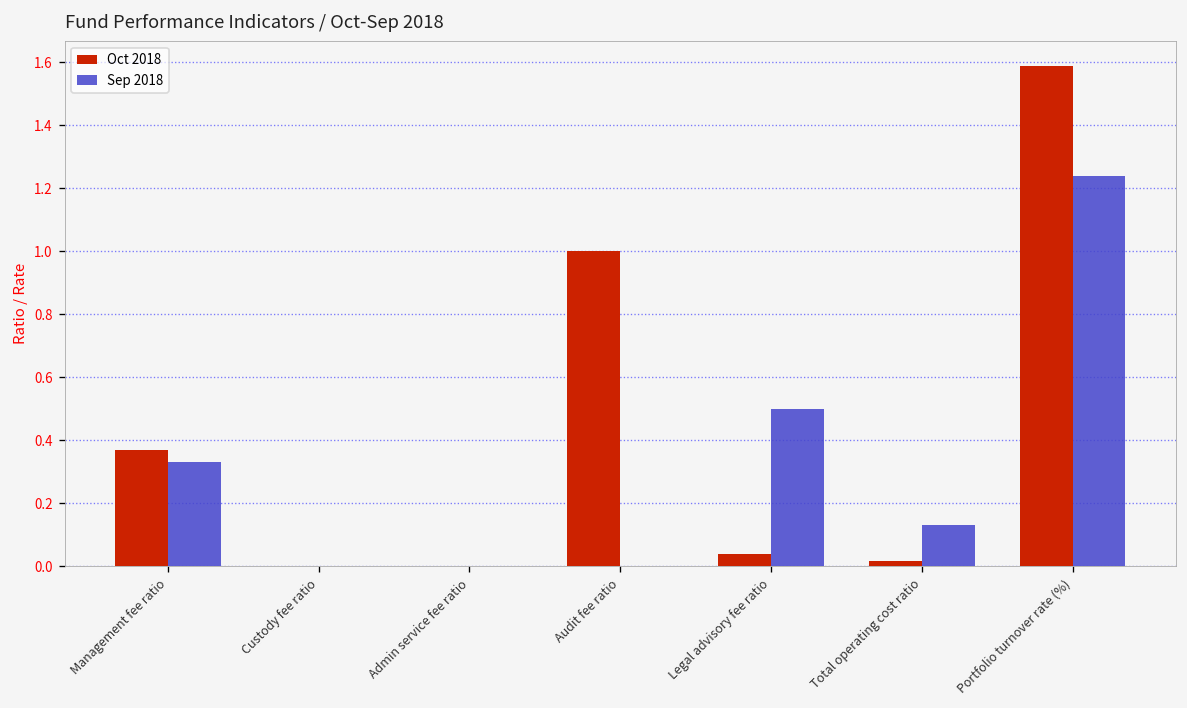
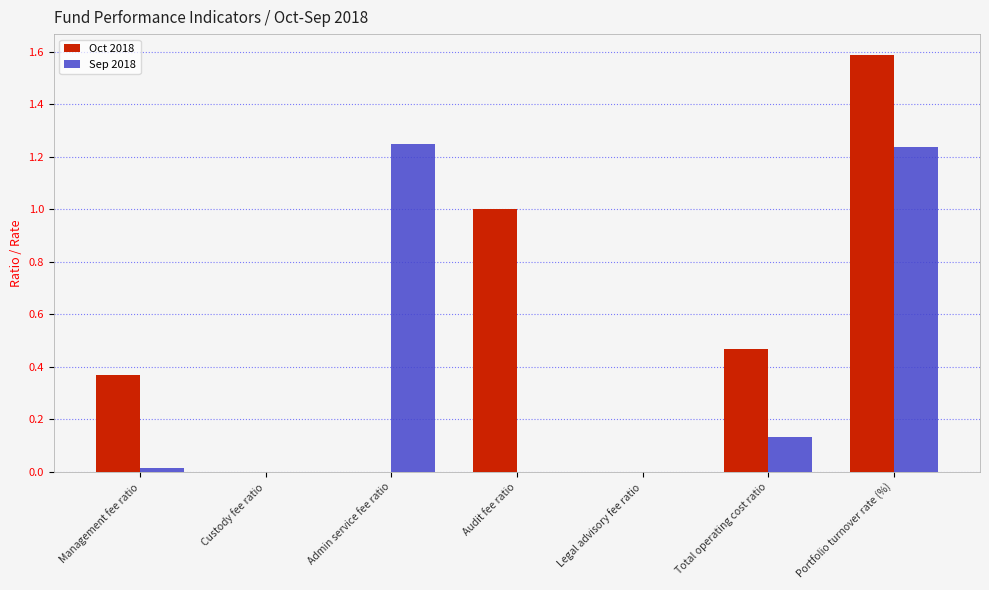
Sep 2018, Management fee ratio: 0.33 -> 0.01
Sep 2018, Admin service fee ratio: 0.00 -> 1.25
Oct 2018, Legal advisory fee ratio: 0.04 -> 0.00
Sep 2018, Legal advisory fee ratio: 0.50 -> 0.00
Oct 2018, Total operating cost ratio: 0.02 -> 0.47
